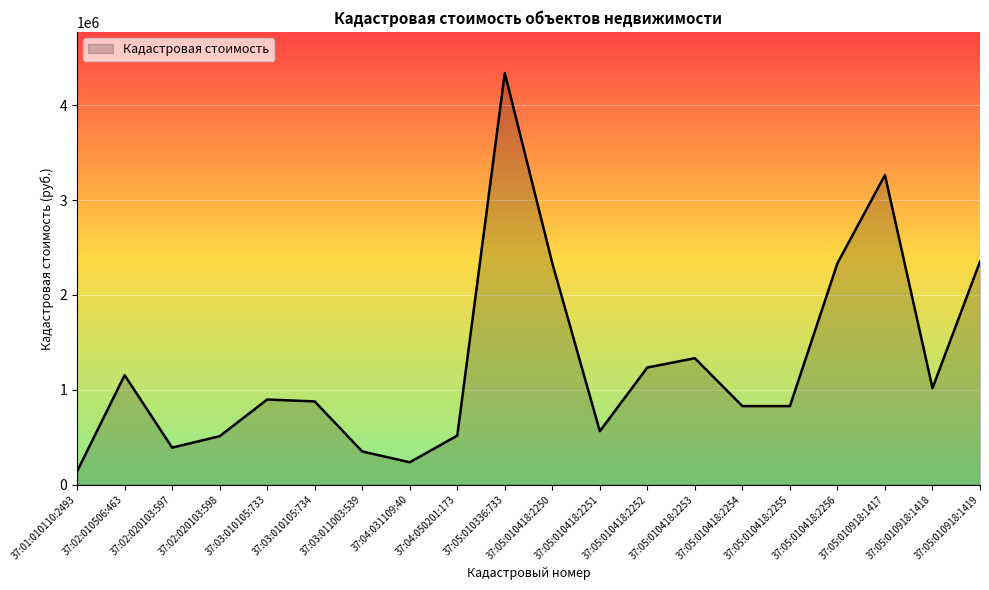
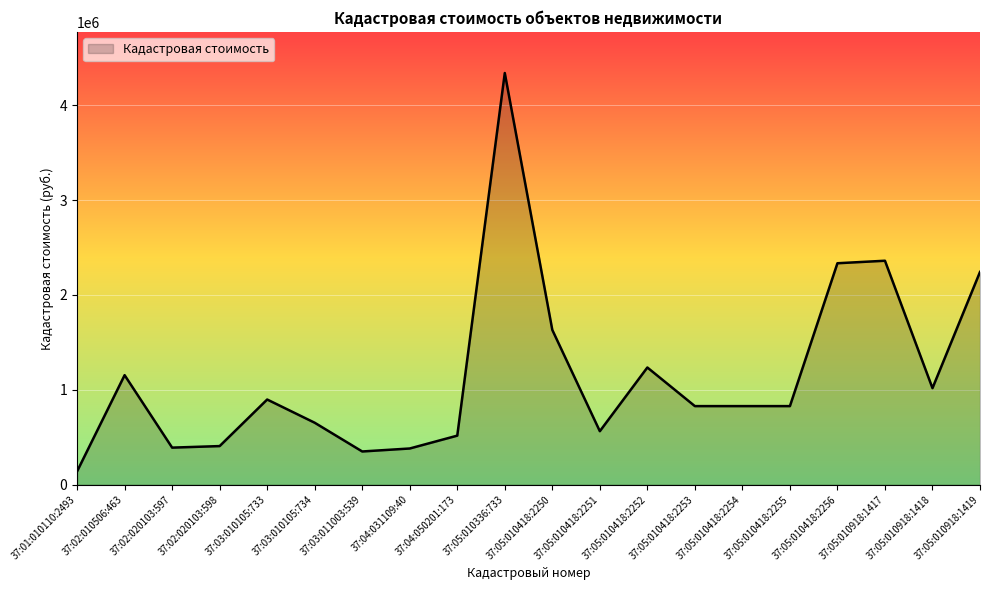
37:02:020103:598: 500000 -> 400000
37:03:010105:734: 900000 -> 700000
37:04:031109:40: 200000 -> 400000
37:05:010418:2250: 2300000 -> 1600000
37:05:010418:2253: 1300000 -> 800000
37:05:010918:1417: 3300000 -> 2400000
37:05:010918:1419: 2400000 -> 2200000
